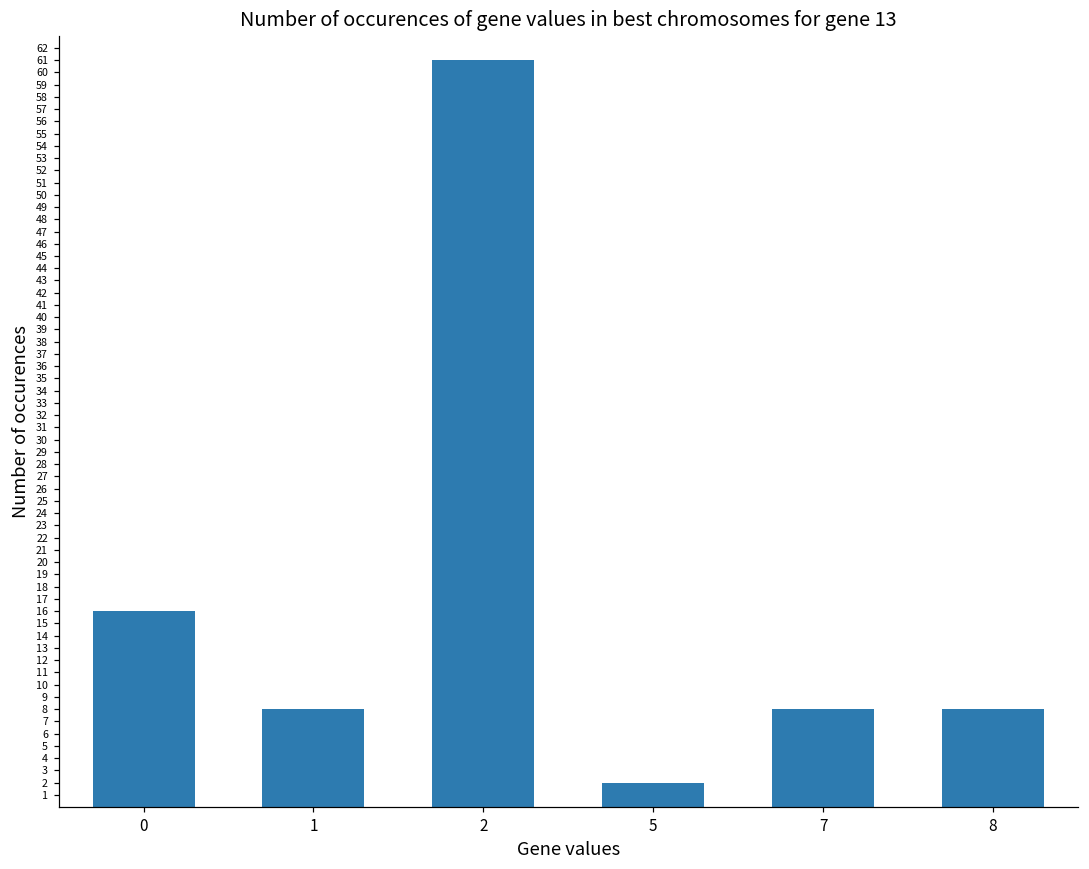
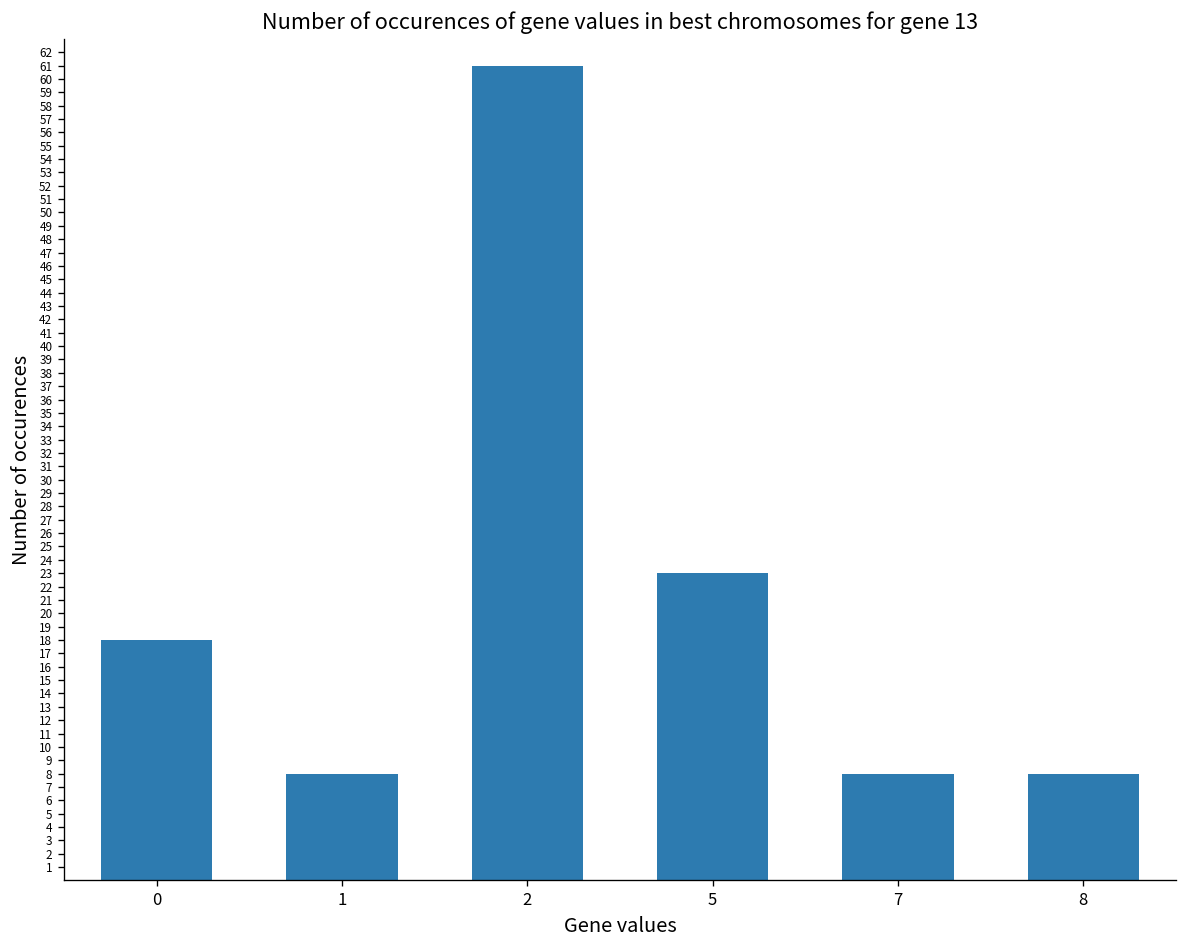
0: 16 -> 18
5: 2 -> 23
